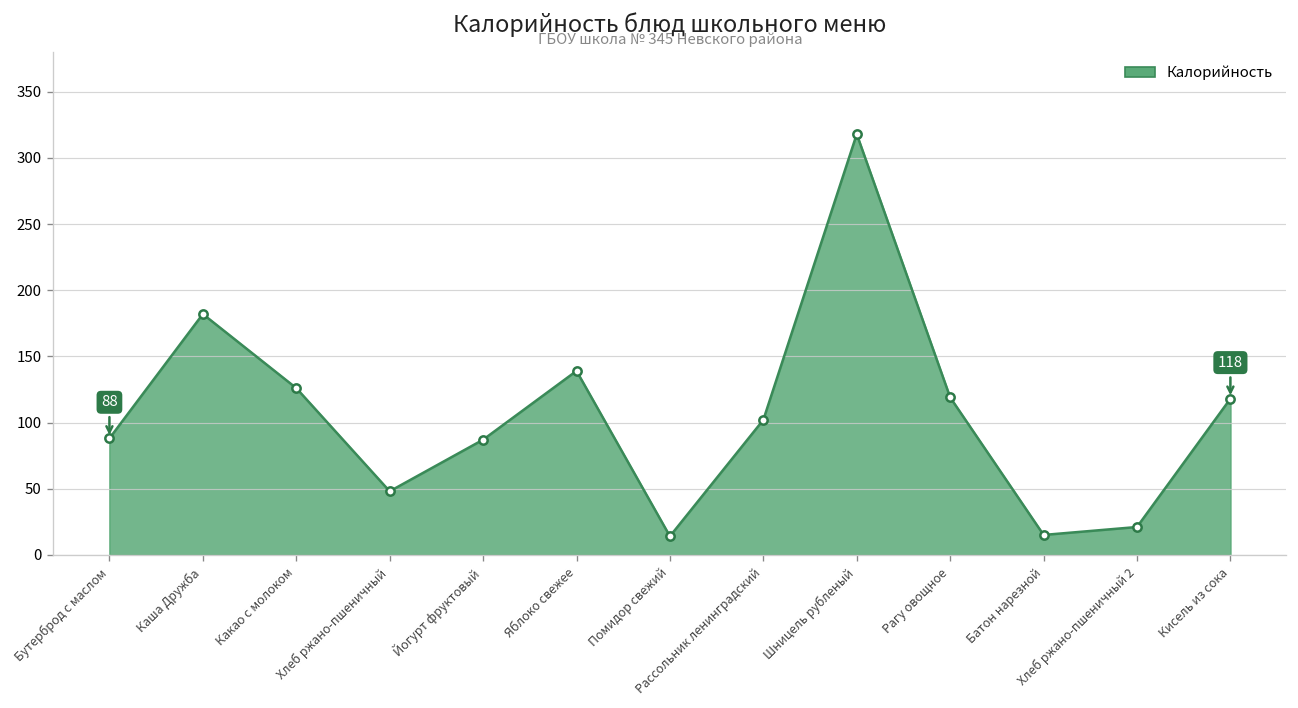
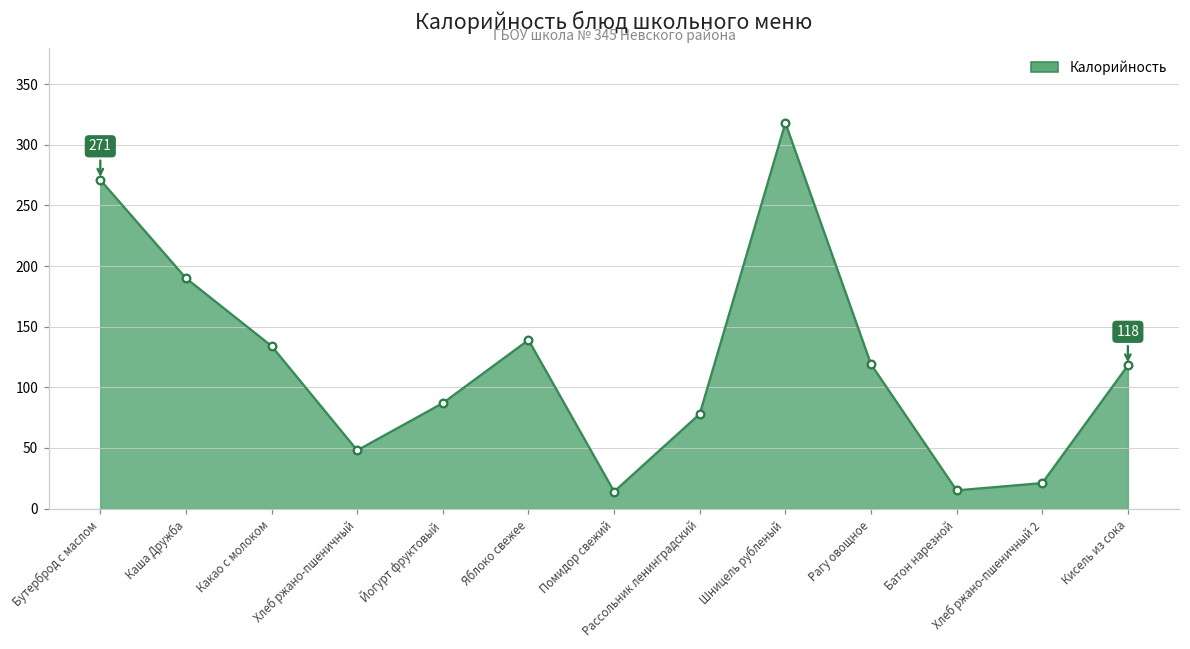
Бутерброд с маслом: 88 -> 271
Каша Дружба: 182 -> 190
Какао с молоком: 126 -> 134
Рассольник ленинградский: 102 -> 78
